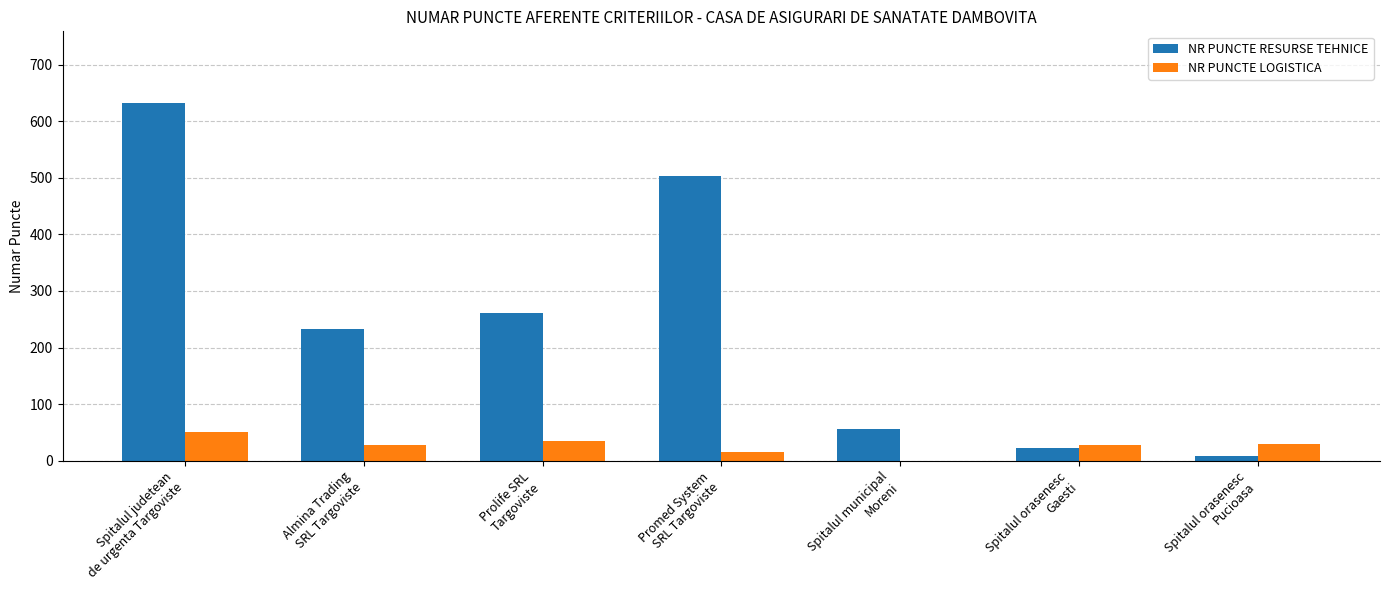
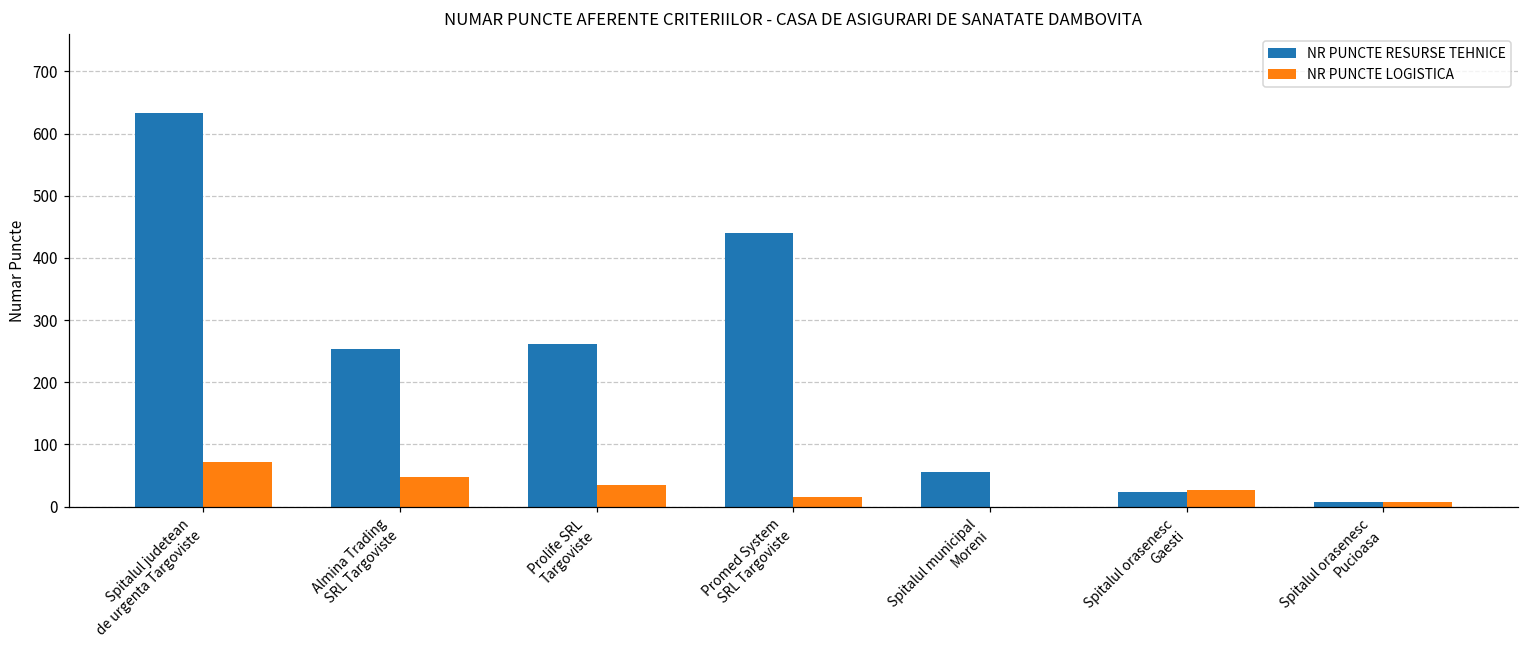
NR PUNCTE LOGISTICA, Spitalul judetean de urgenta Targoviste: 50 -> 70
NR PUNCTE RESURSE TEHNICE, Almina Trading SRL Targoviste: 230 -> 250
NR PUNCTE LOGISTICA, Almina Trading SRL Targoviste: 30 -> 50
NR PUNCTE RESURSE TEHNICE, Promed System SRL Targoviste: 500 -> 440
NR PUNCTE LOGISTICA, Spitalul orasenesc Pucioasa: 30 -> 10
